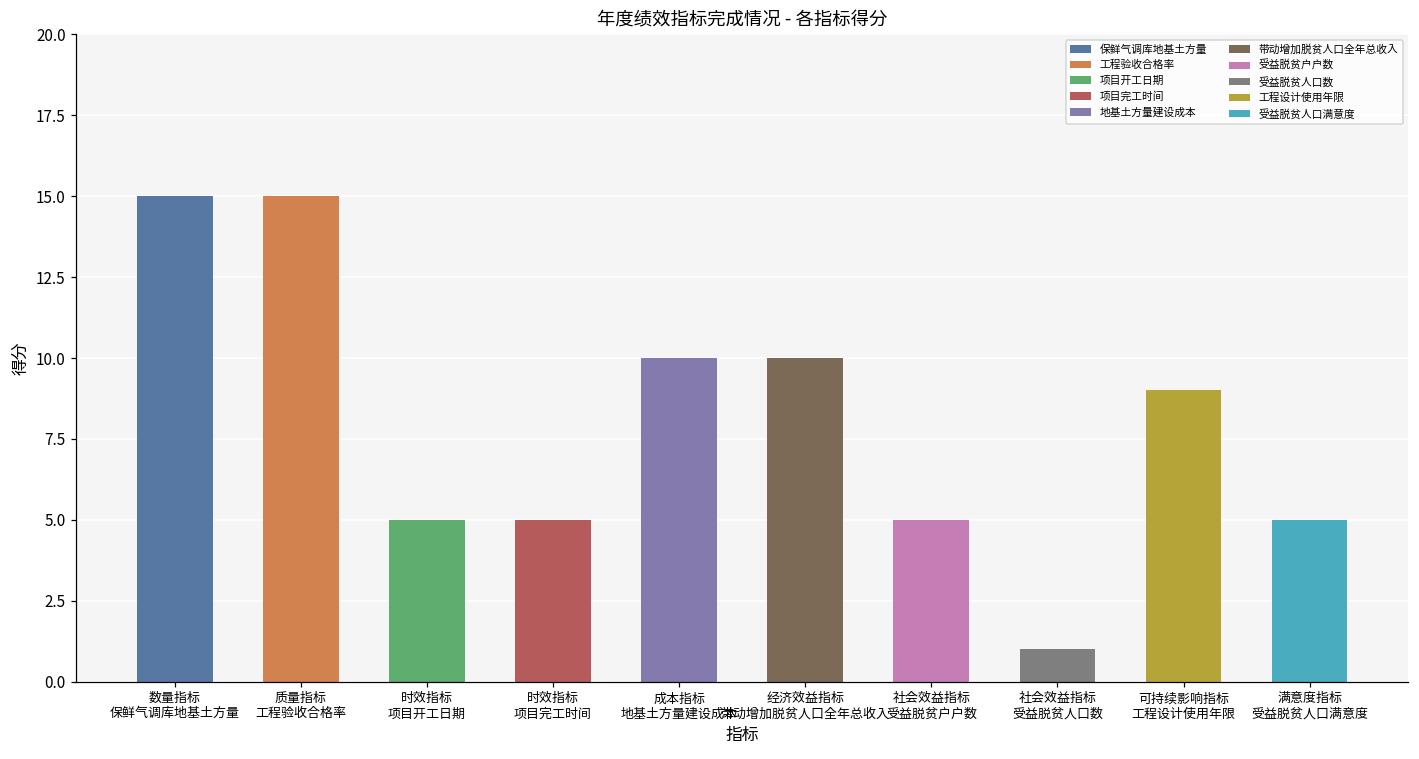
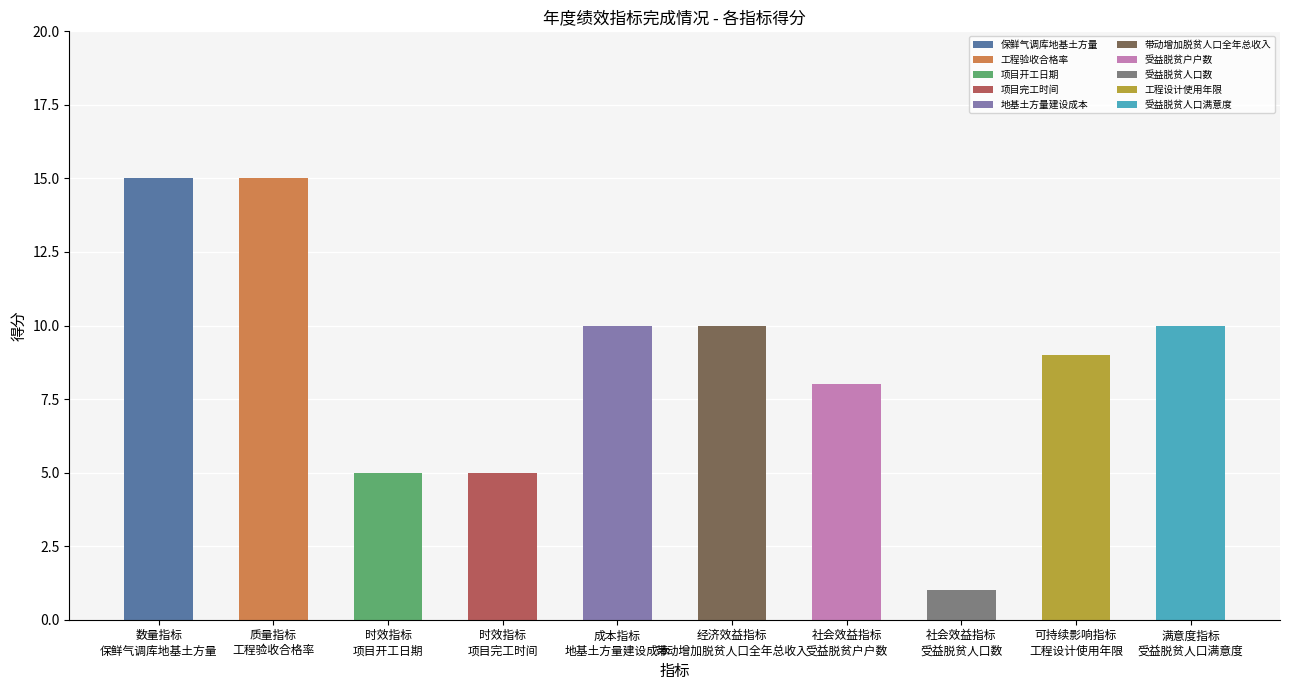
社会效益指标 受益脱贫户户数: 5 -> 8
满意度指标 受益脱贫人口满意度: 5 -> 10
